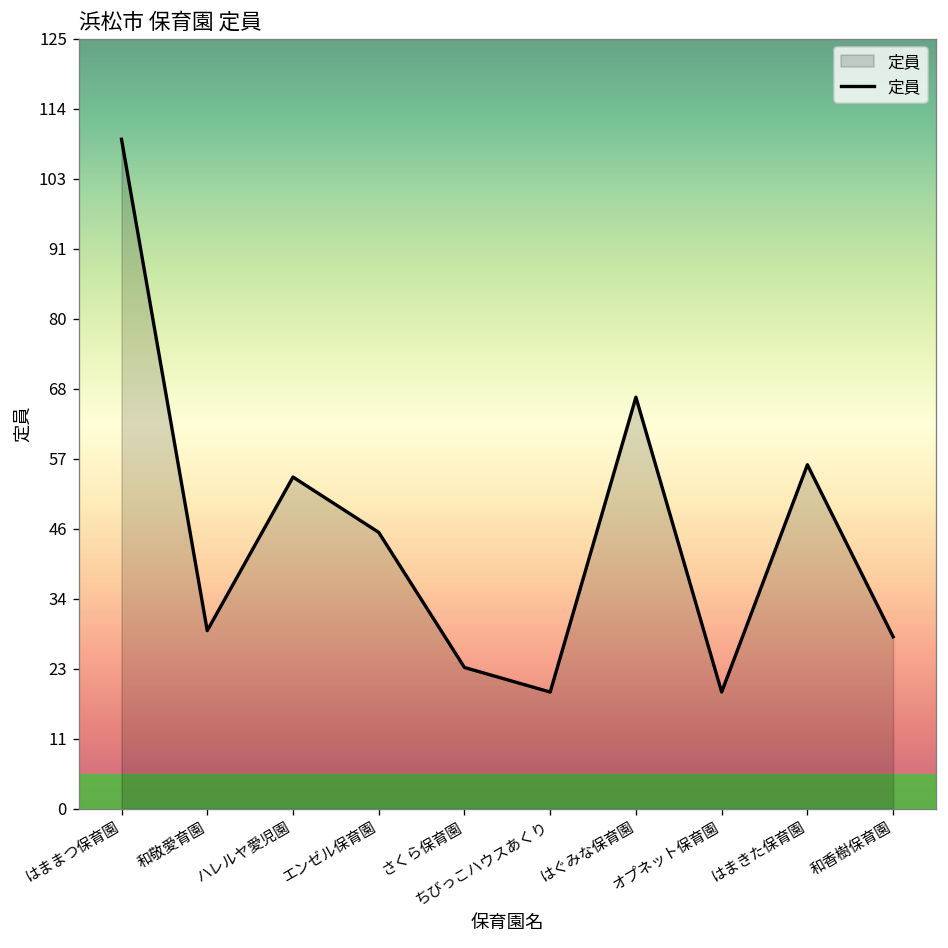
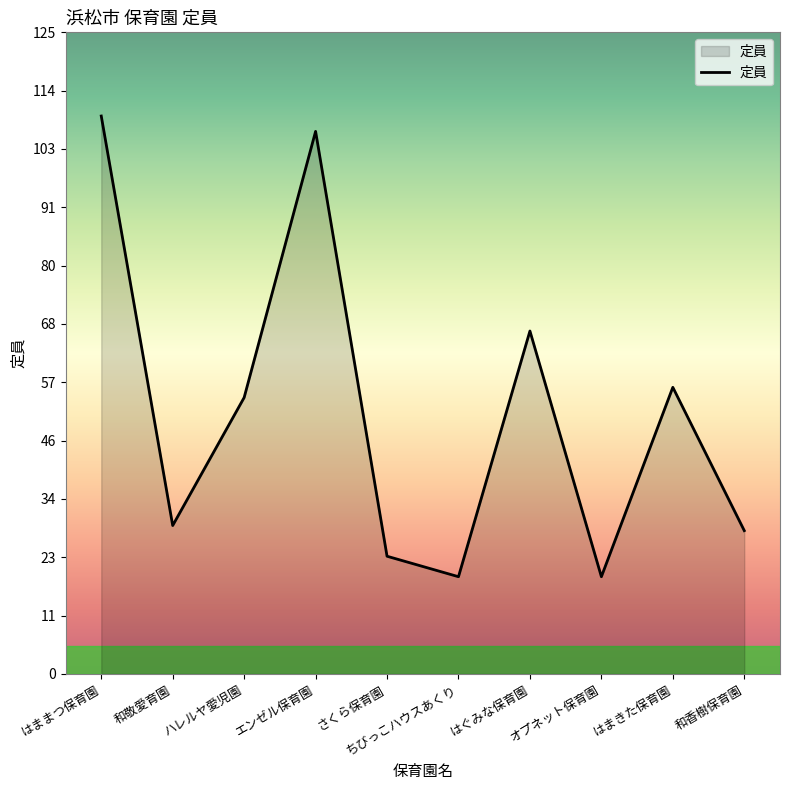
エンゼル保育園: 45 -> 106
